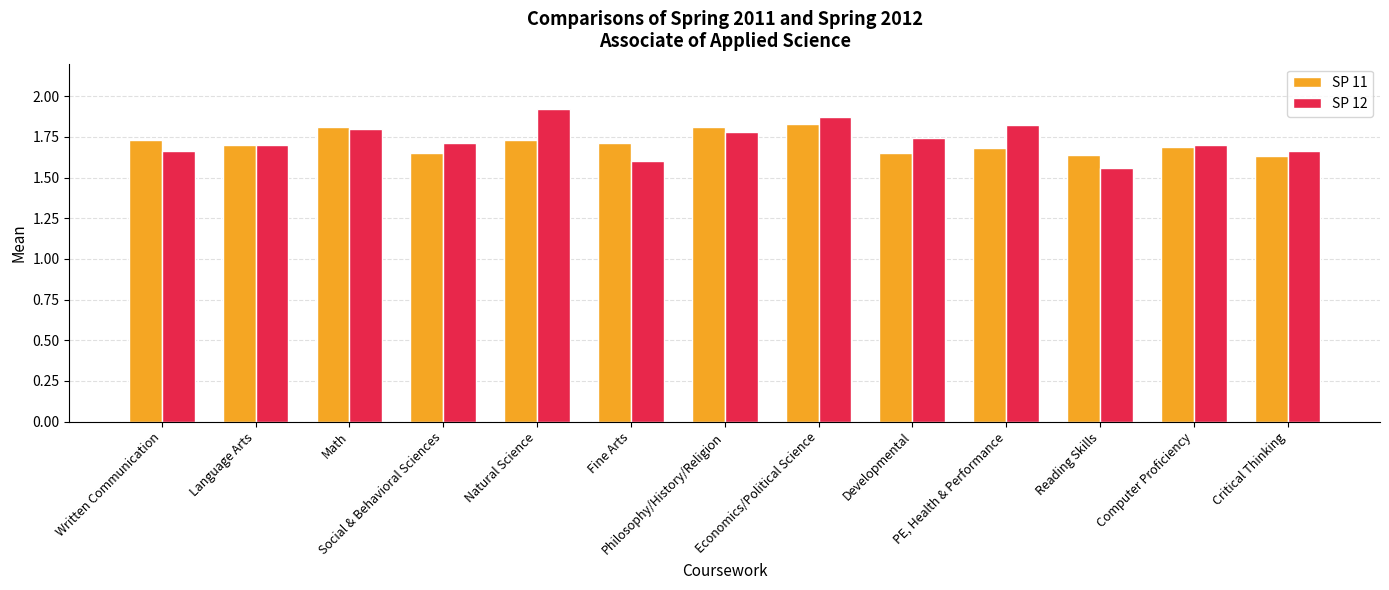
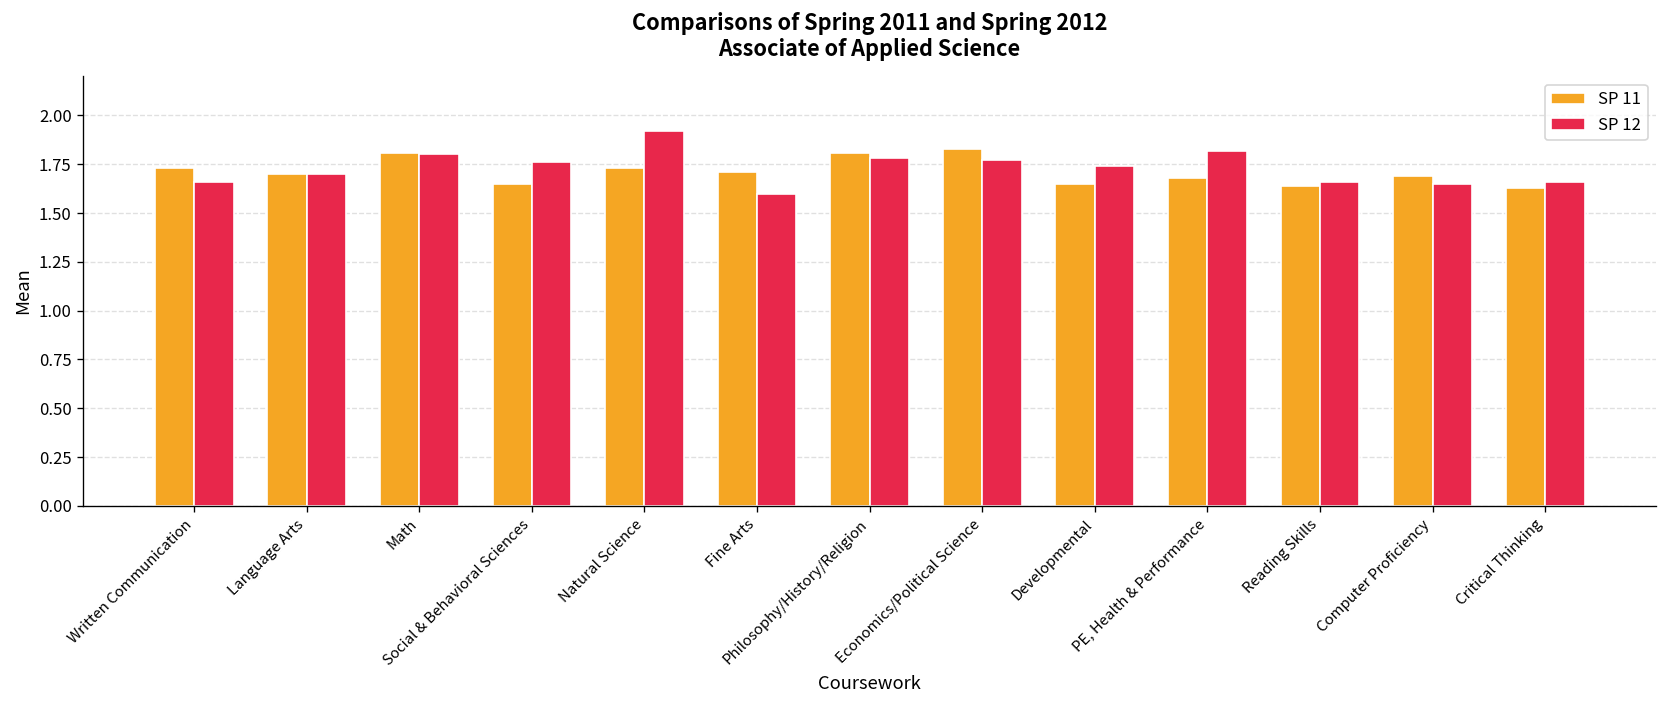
SP 12, Social & Behavioral Sciences: 1.71 -> 1.76
SP 12, Economics/Political Science: 1.87 -> 1.77
SP 12, Reading Skills: 1.56 -> 1.66
SP 12, Computer Proficiency: 1.70 -> 1.65
